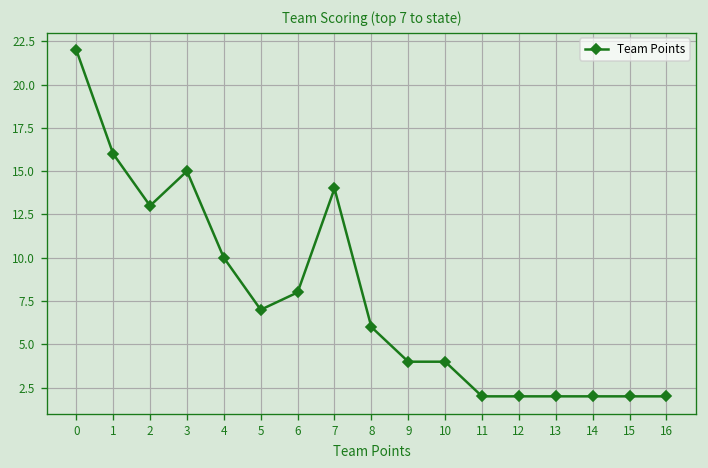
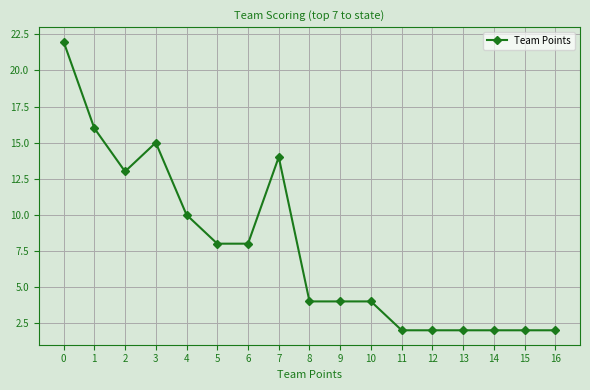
5: 7 -> 8
8: 6 -> 4
